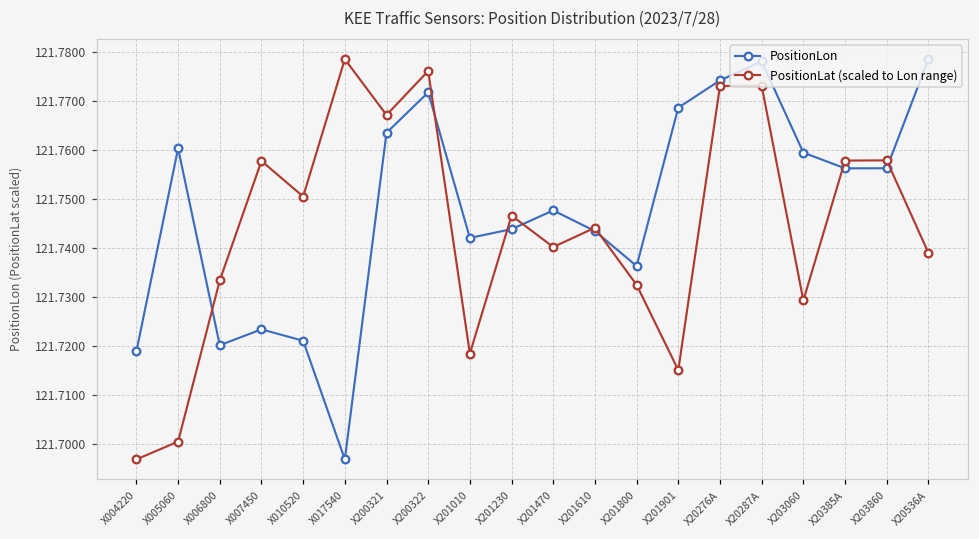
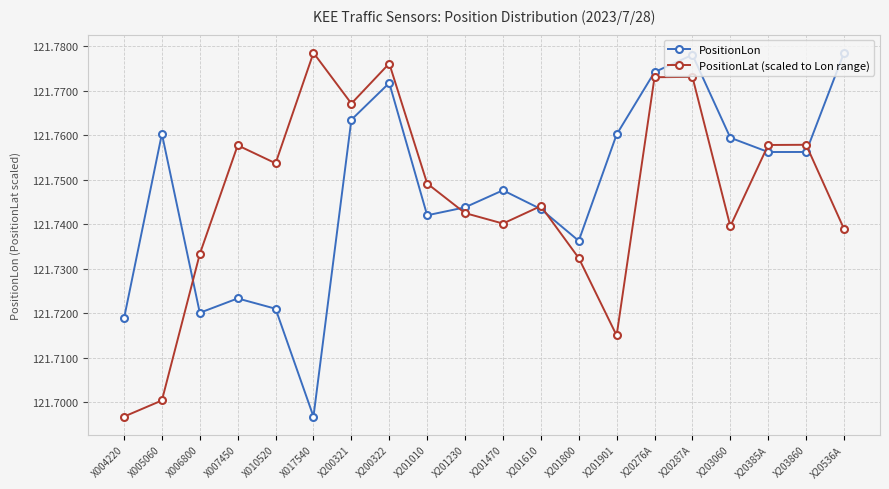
PositionLat (scaled to Lon range), X010520: 121.751 -> 121.754
PositionLat (scaled to Lon range), X201010: 121.718 -> 121.749
PositionLat (scaled to Lon range), X201230: 121.747 -> 121.743
PositionLon, X201901: 121.769 -> 121.760
PositionLat (scaled to Lon range), X203060: 121.729 -> 121.740
